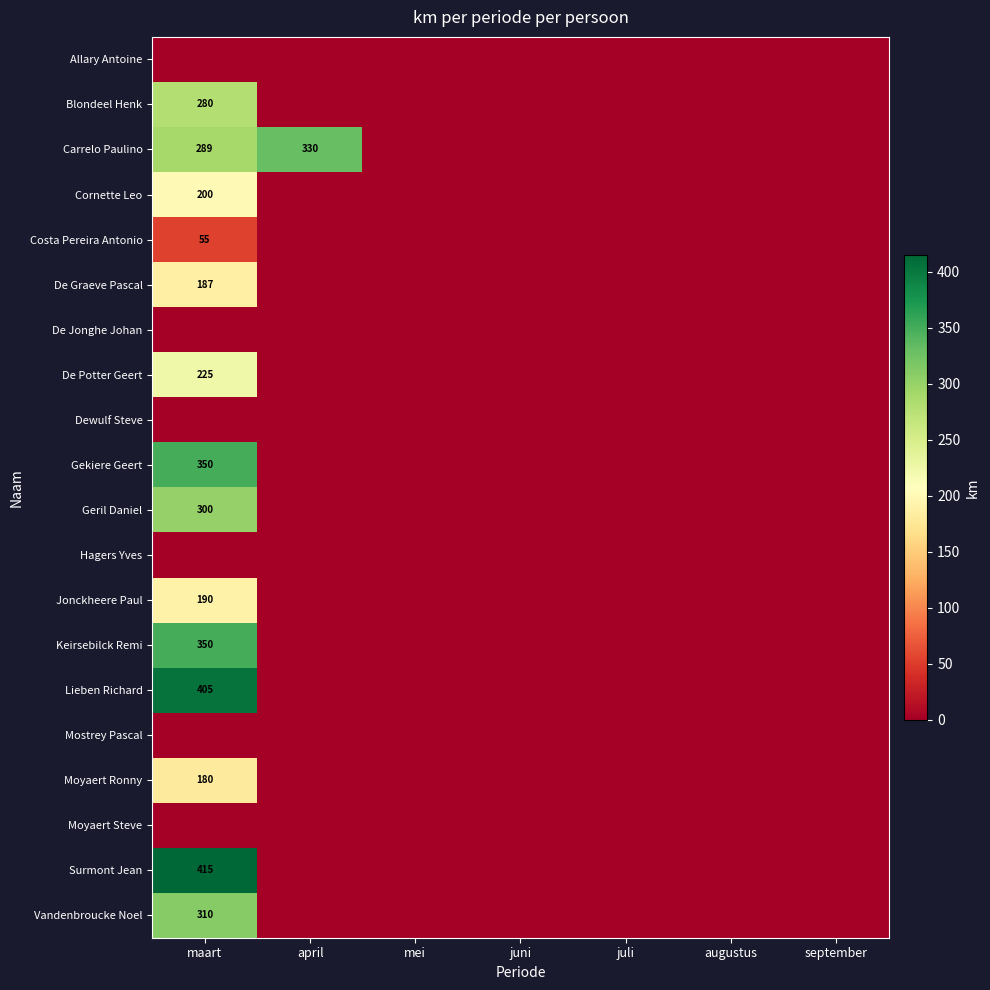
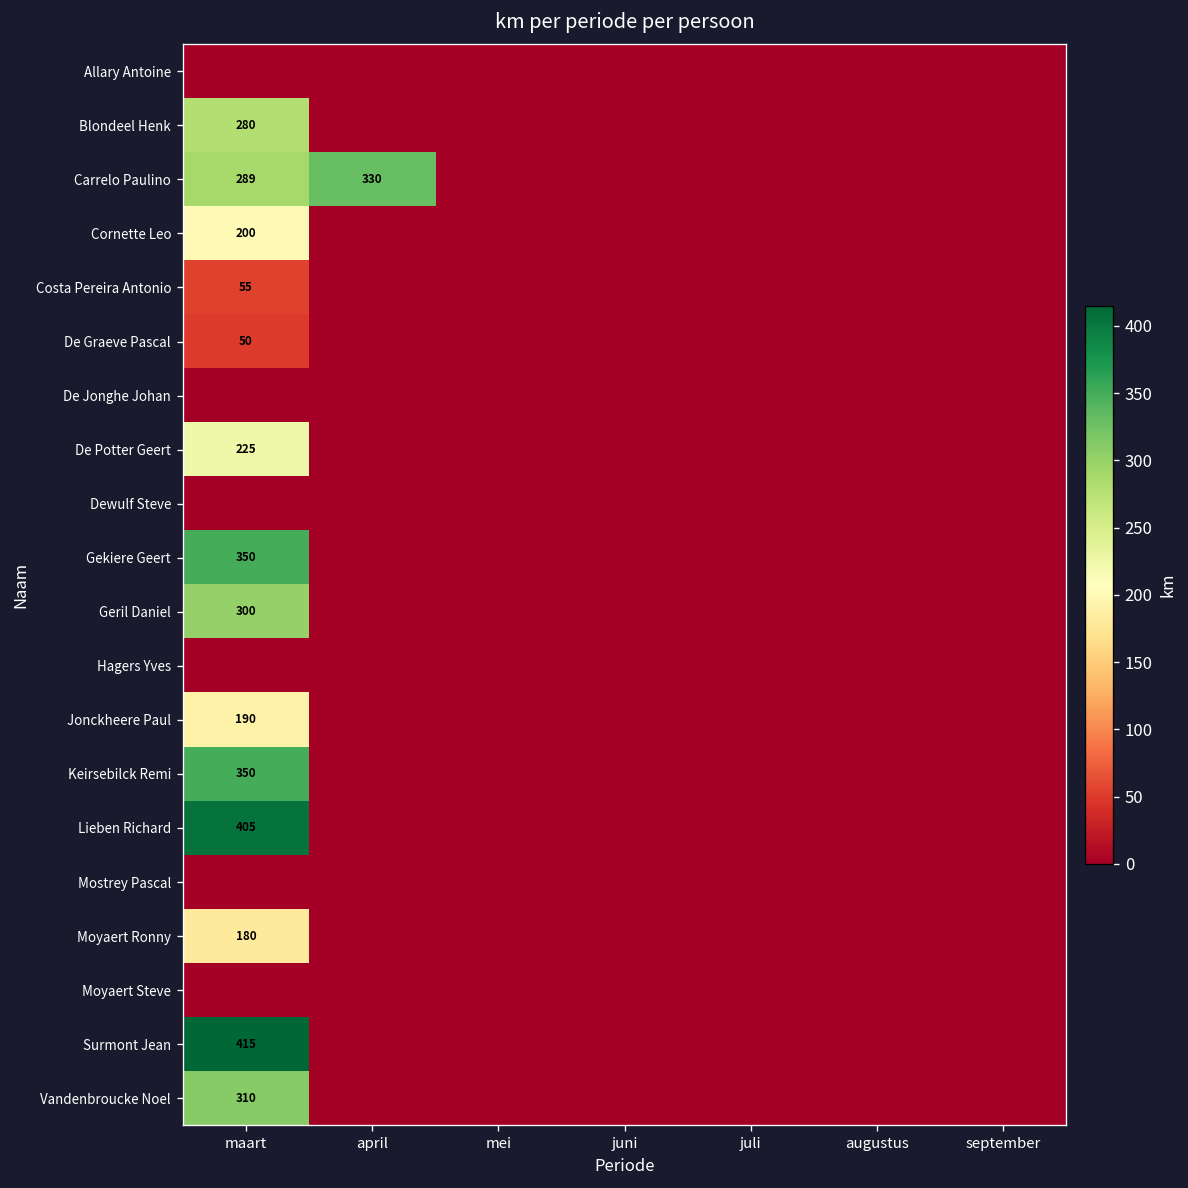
De Graeve Pascal, maart: 187 -> 50
